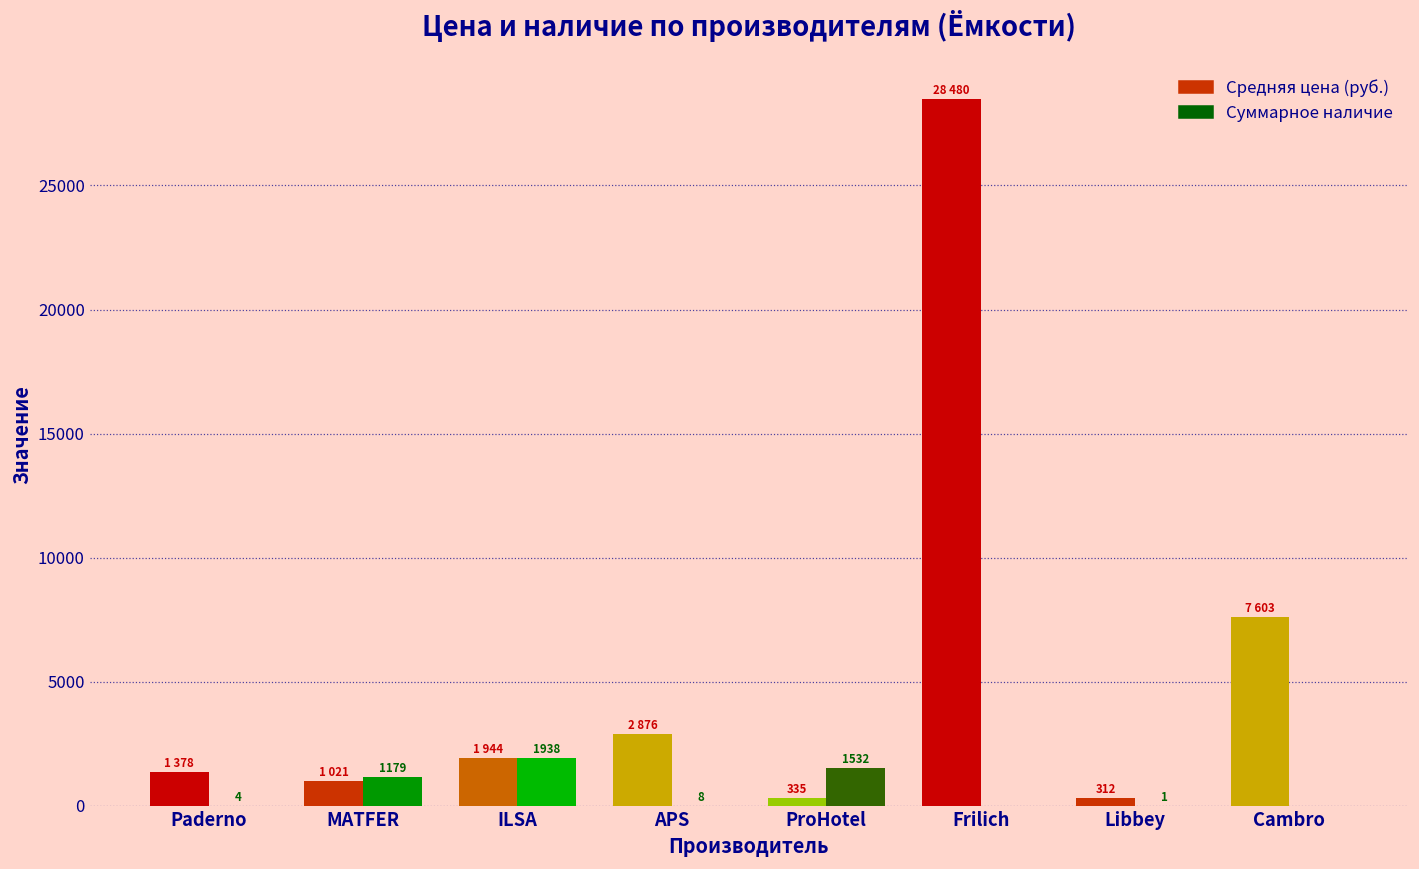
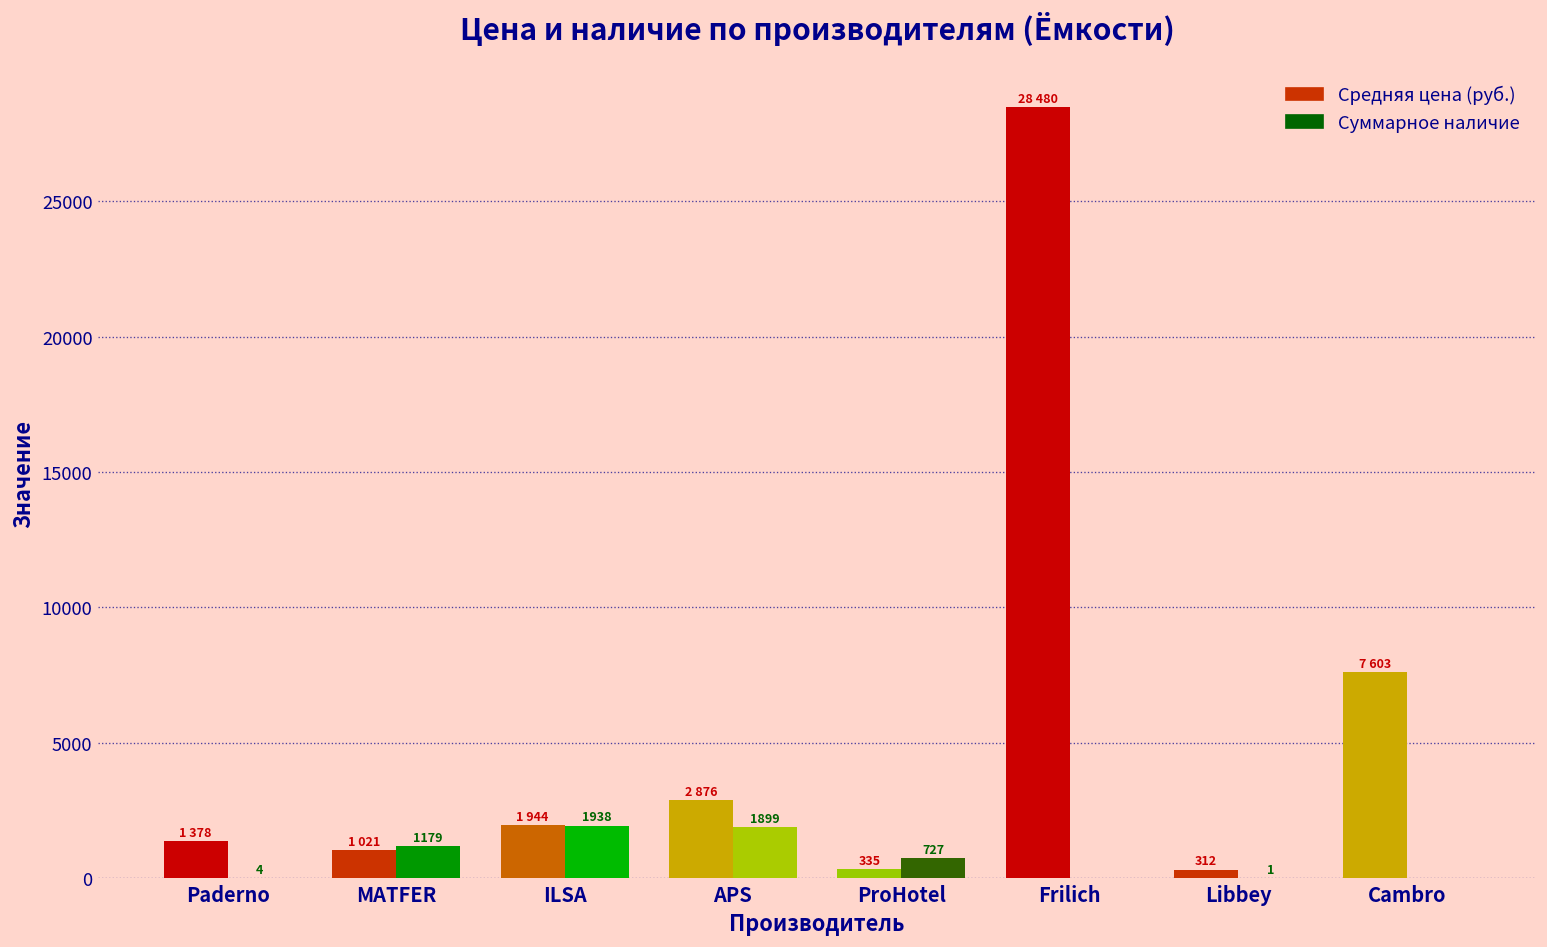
Суммарное наличие, APS: 8 -> 1899
Суммарное наличие, ProHotel: 1532 -> 727
